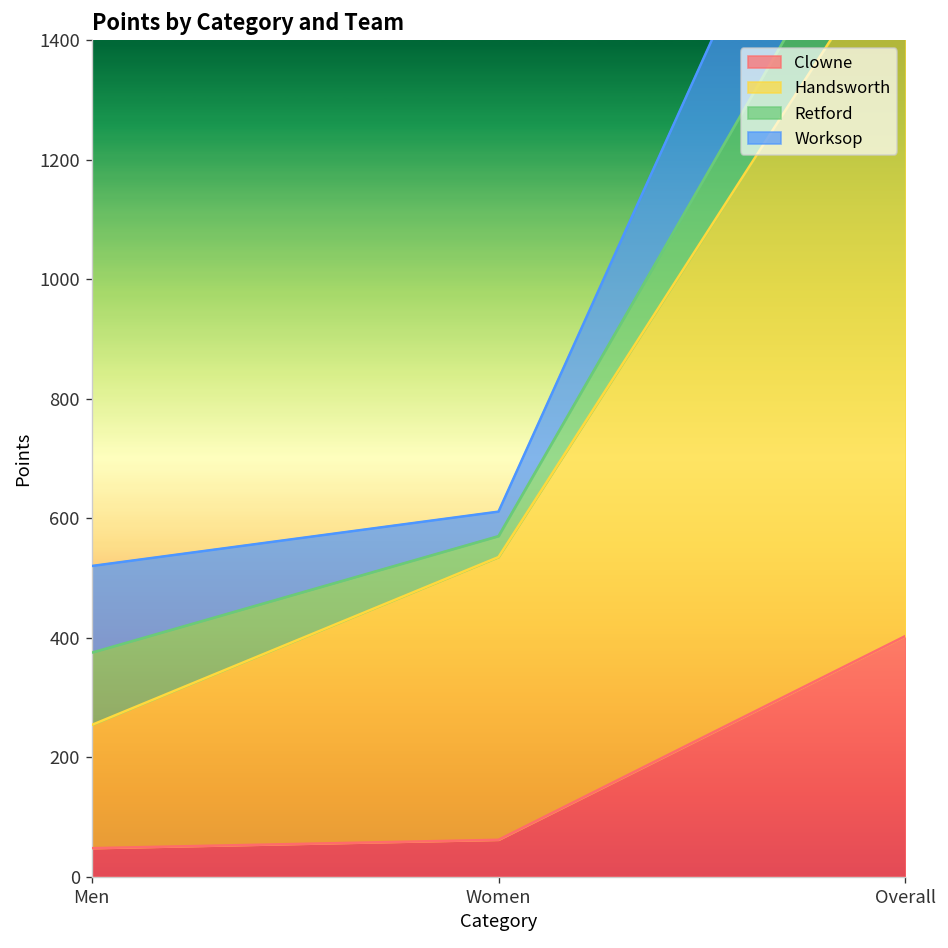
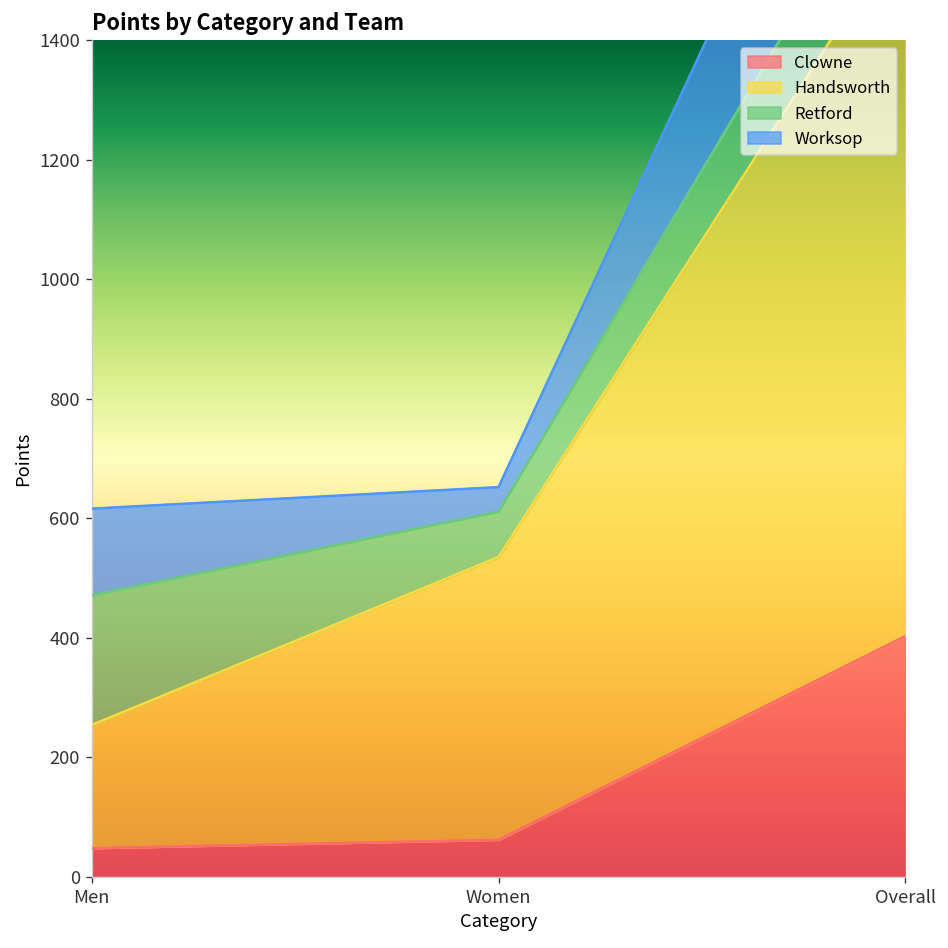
Retford, Men: 120 -> 220
Retford, Women: 40 -> 80
